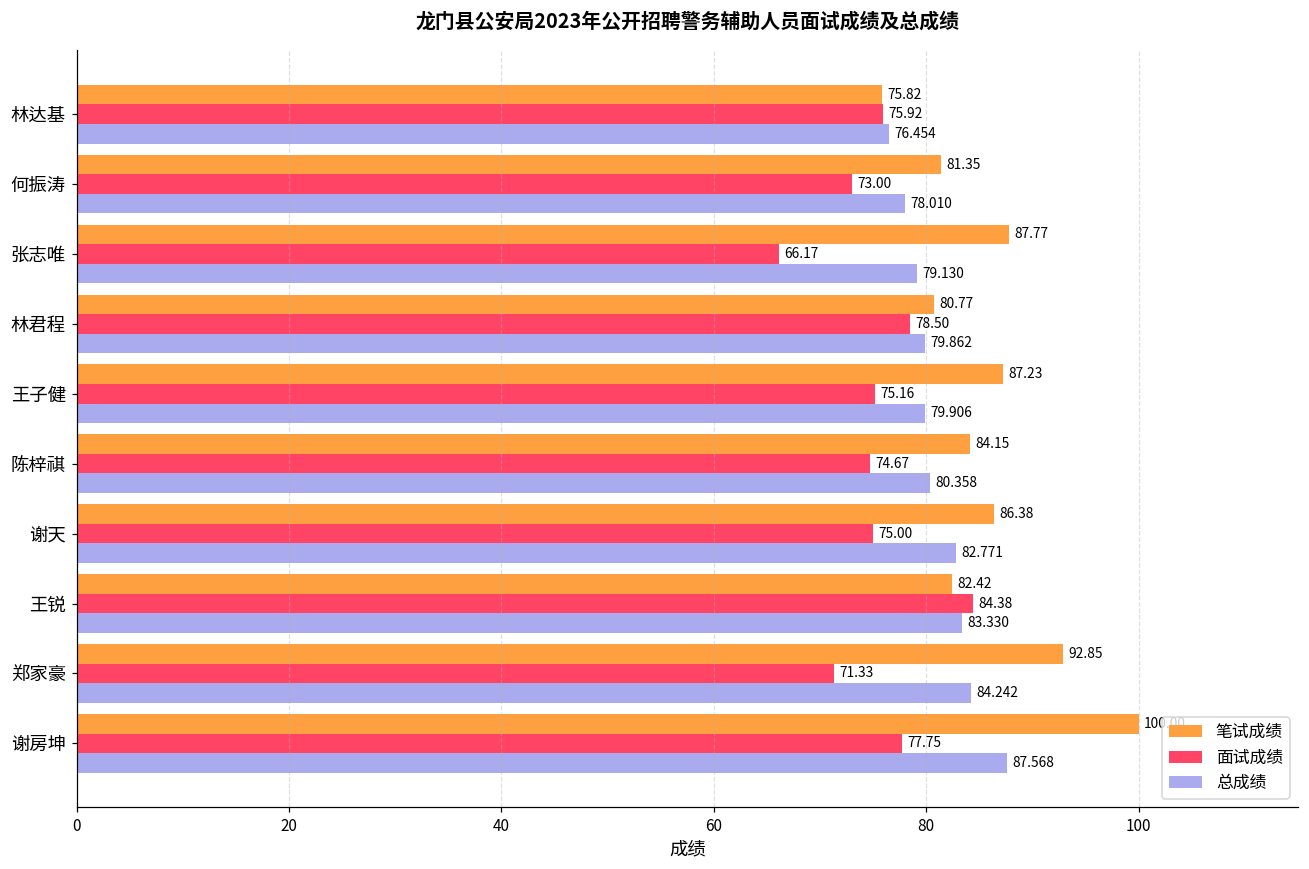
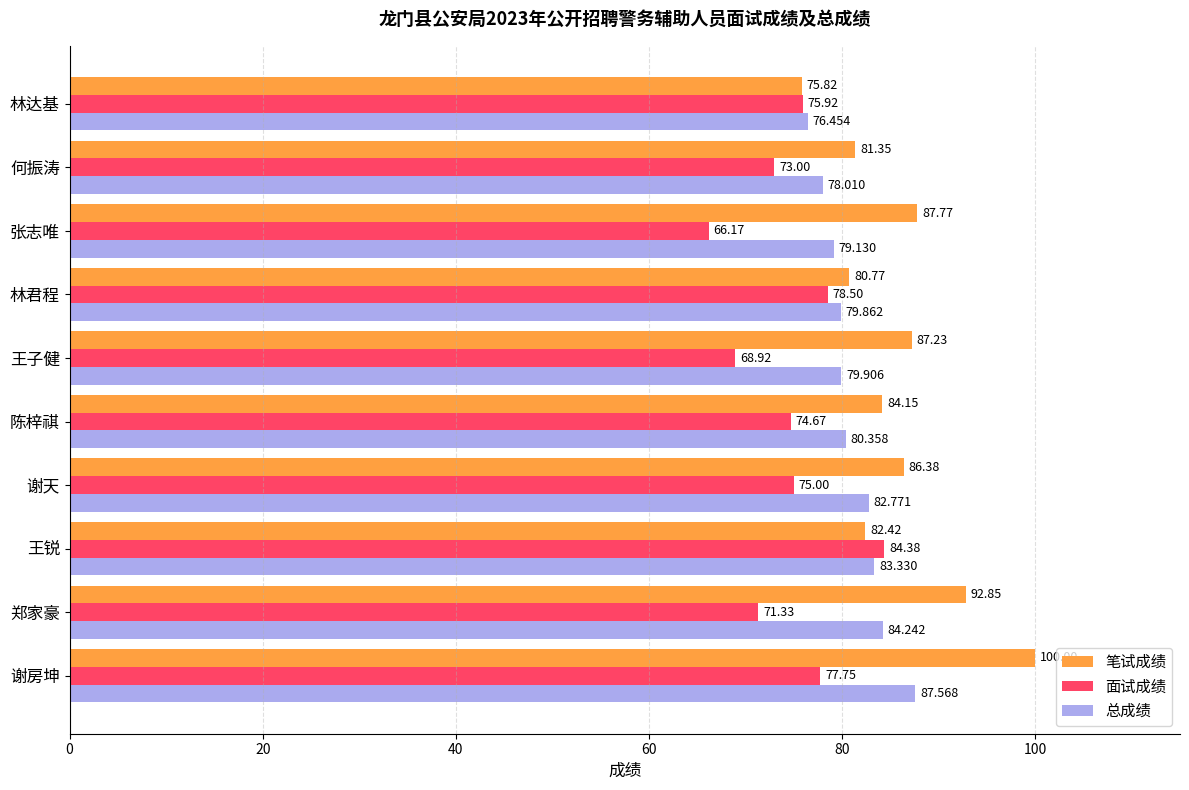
面试成绩, 王子健: 75.16 -> 68.92
